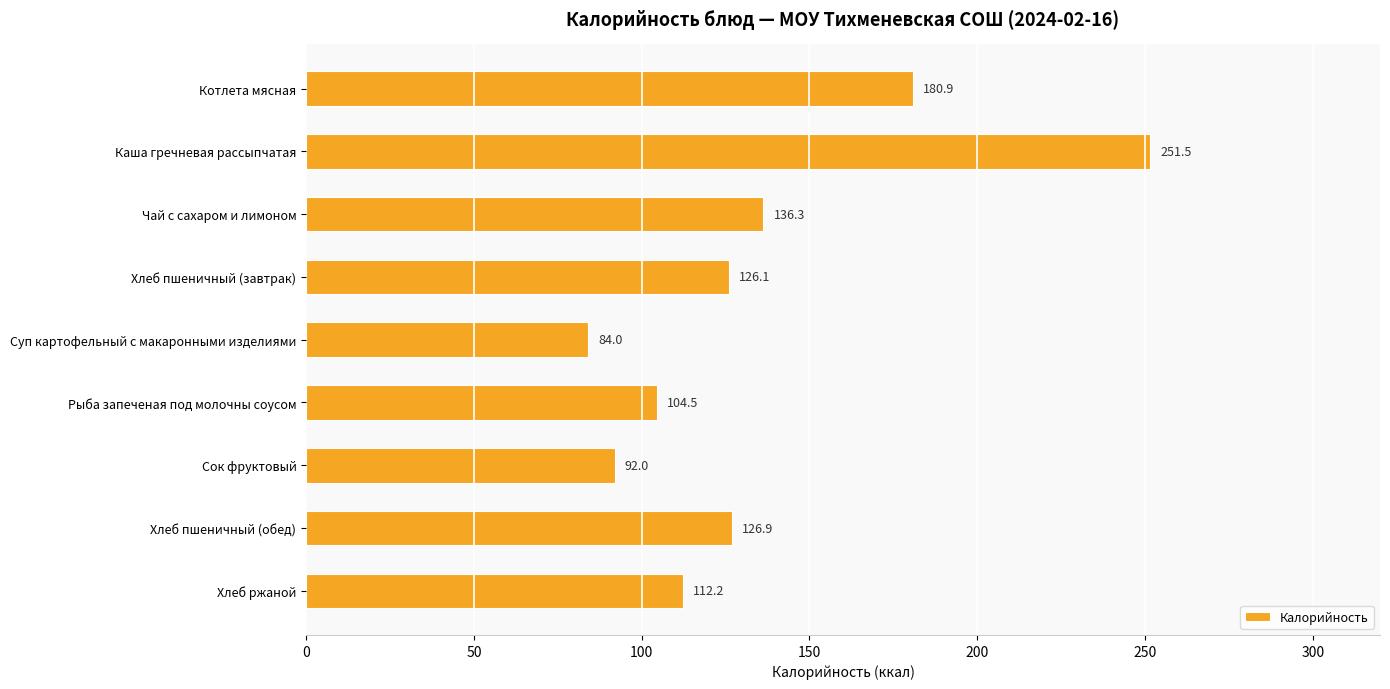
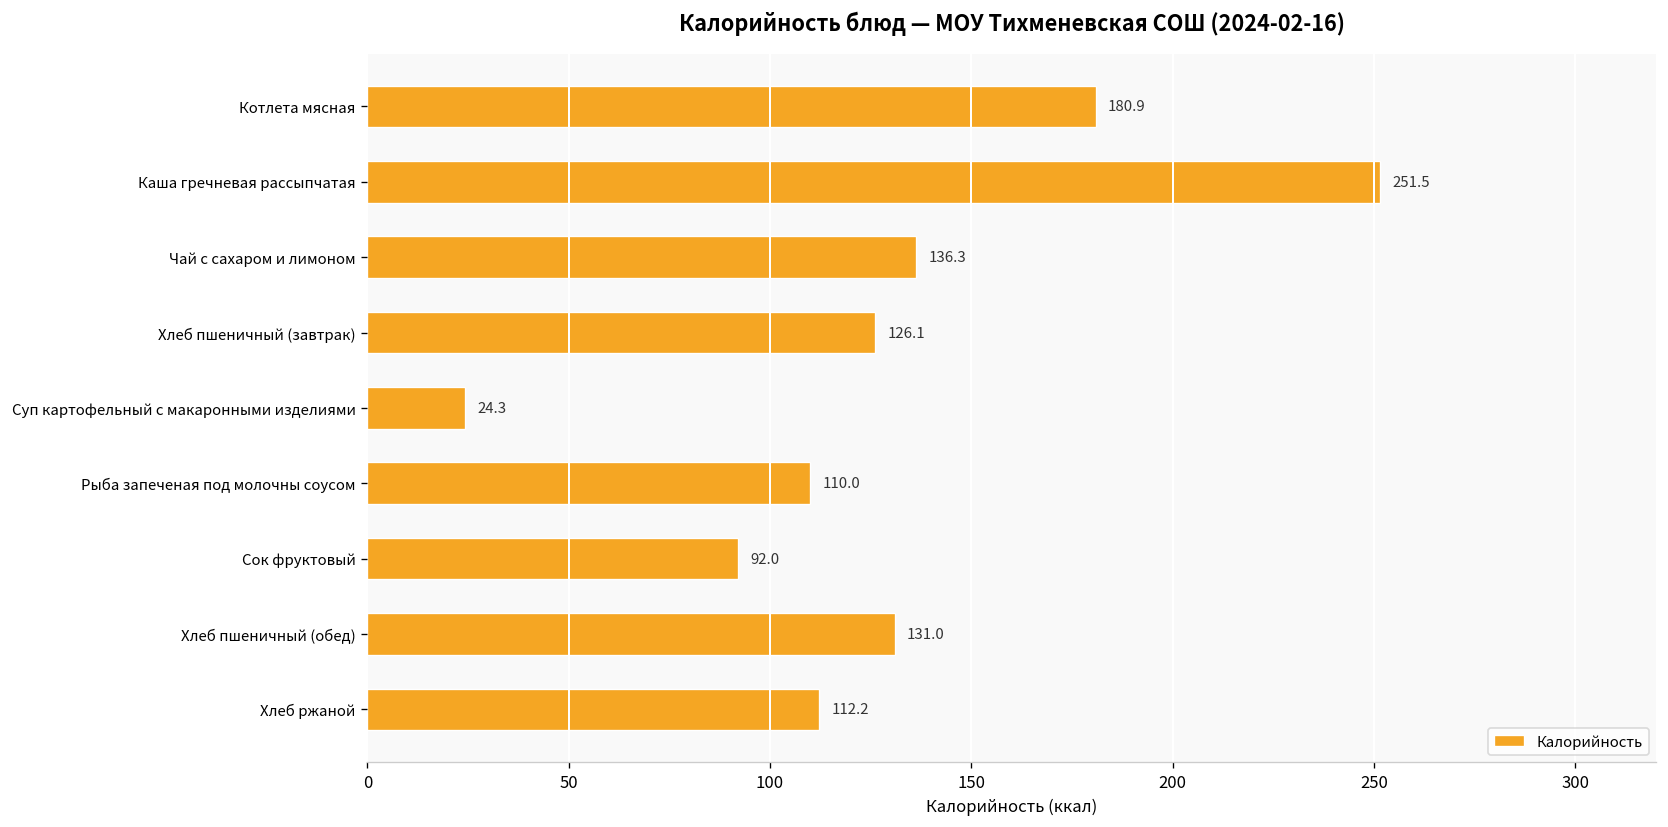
Суп картофельный с макаронными изделиями: 84.0 -> 24.3
Рыба запеченая под молочны соусом: 104.5 -> 110.0
Хлеб пшеничный (обед): 126.9 -> 131.0
